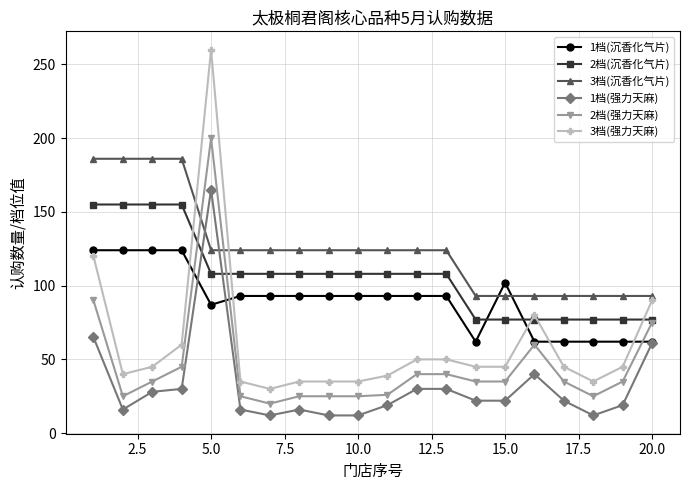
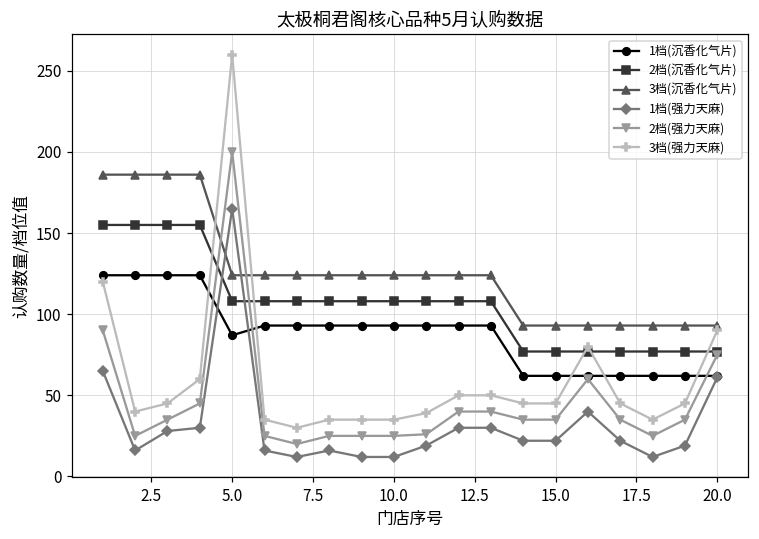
1档(沉香化气片), 15.0: 102 -> 62
